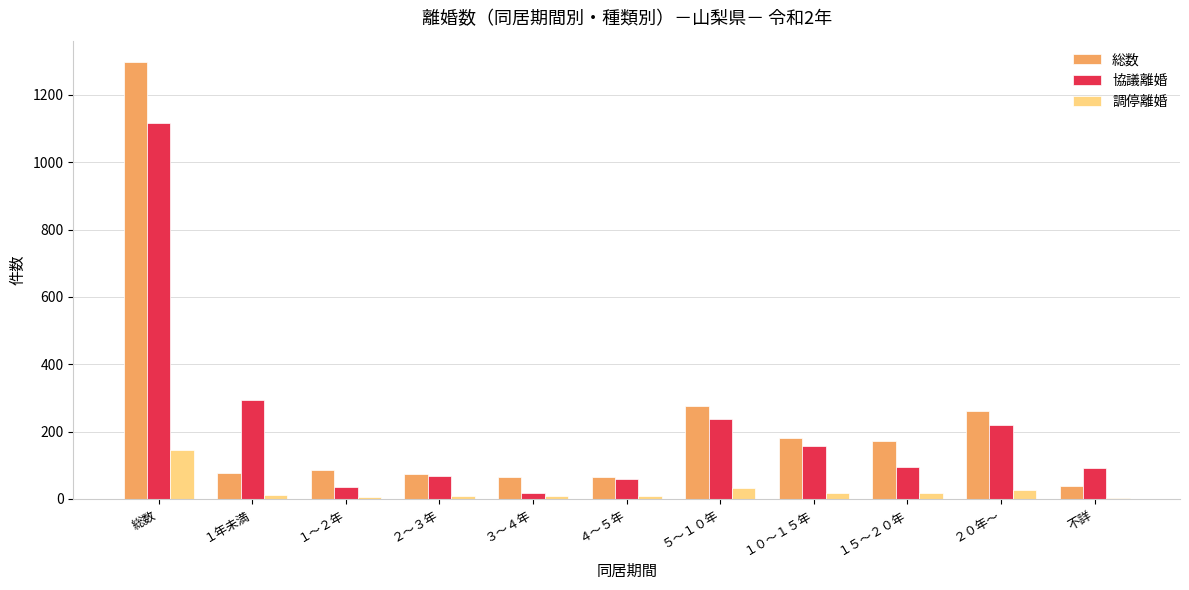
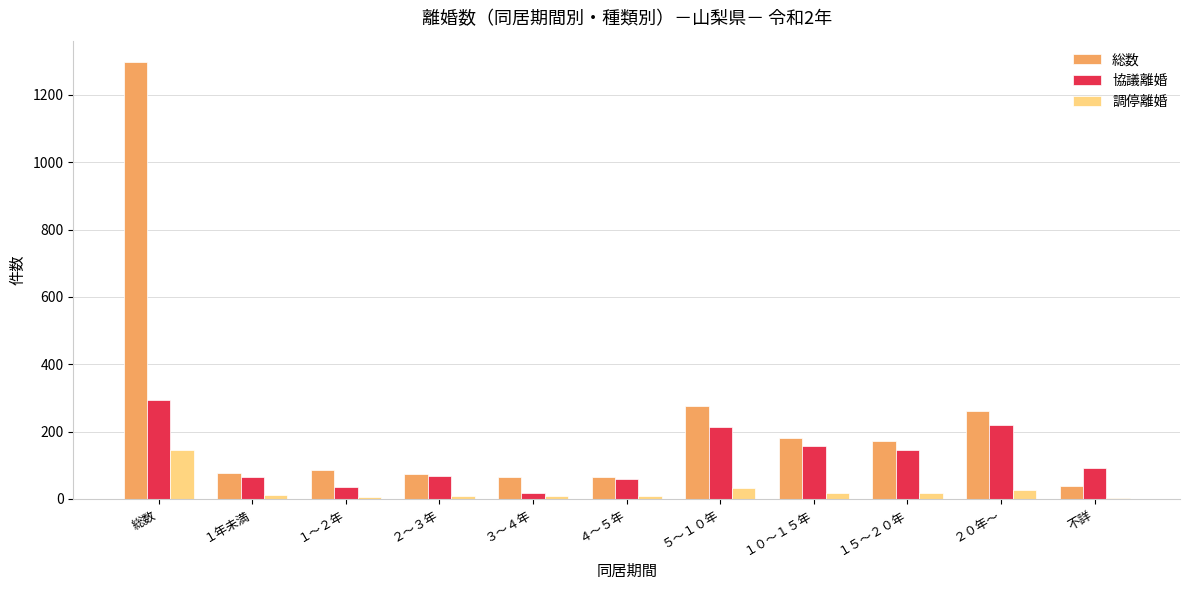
協議離婚, 総数: 1120 -> 290
協議離婚, １年未満: 290 -> 70
協議離婚, ５～１０年: 240 -> 210
協議離婚, １５～２０年: 100 -> 150
